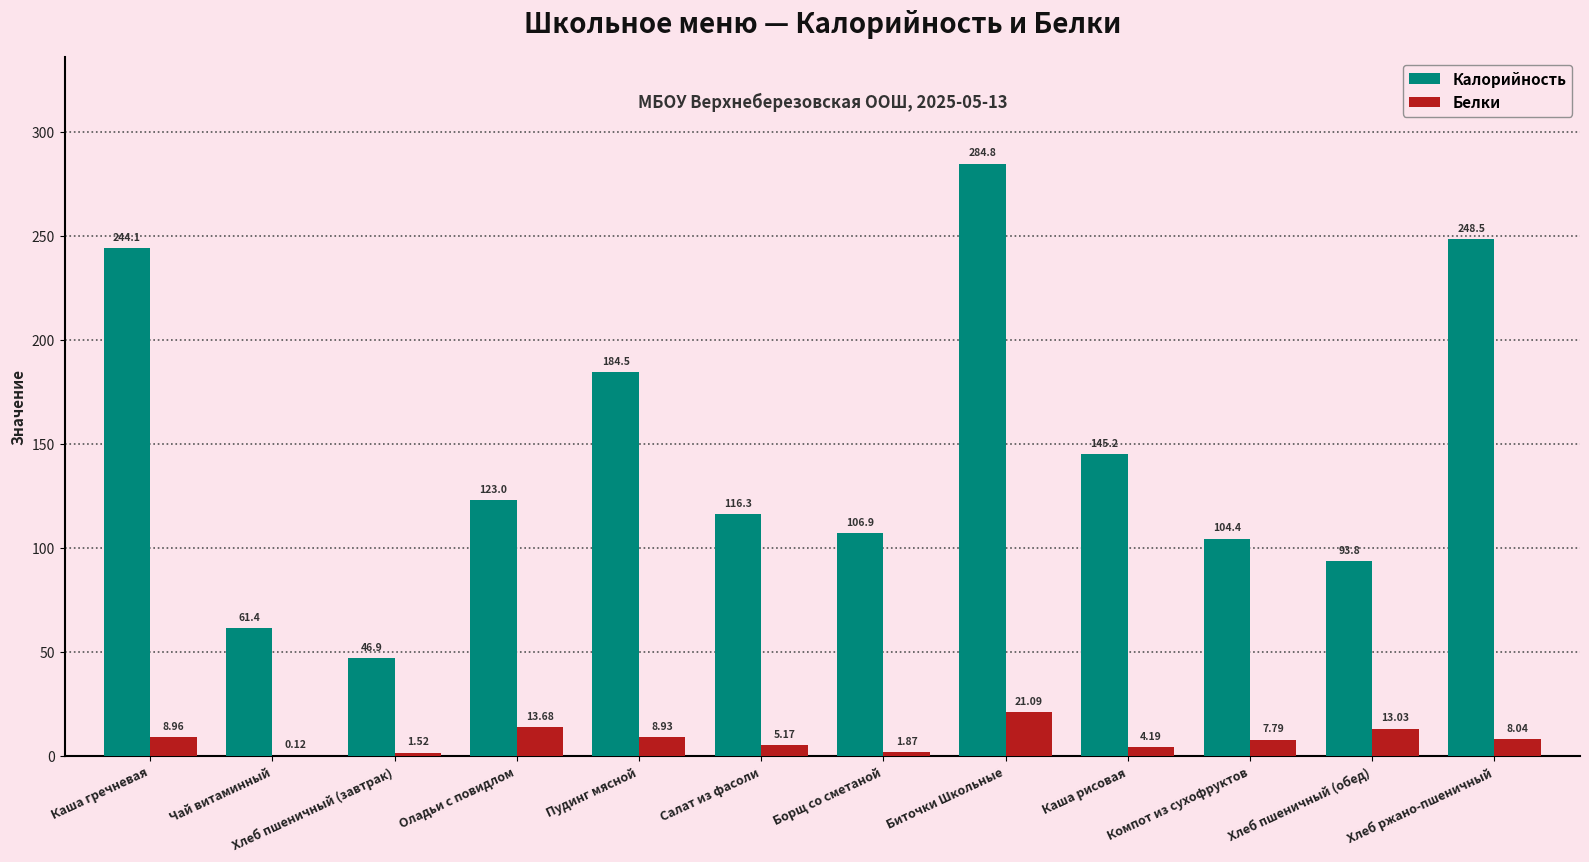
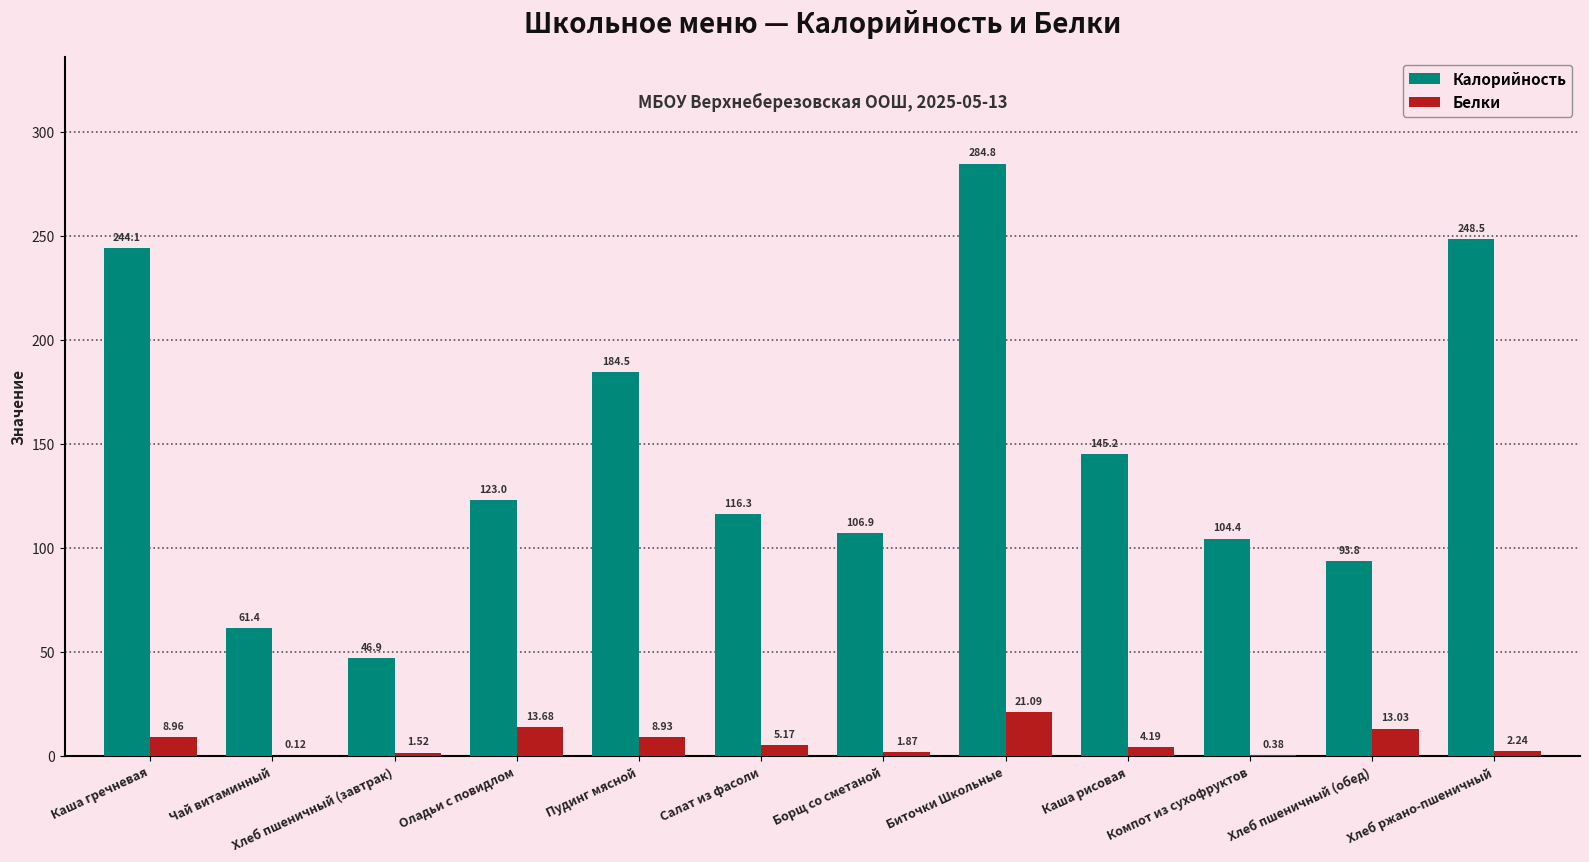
Белки, Компот из сухофруктов: 7.79 -> 0.38
Белки, Хлеб ржано-пшеничный: 8.04 -> 2.24
